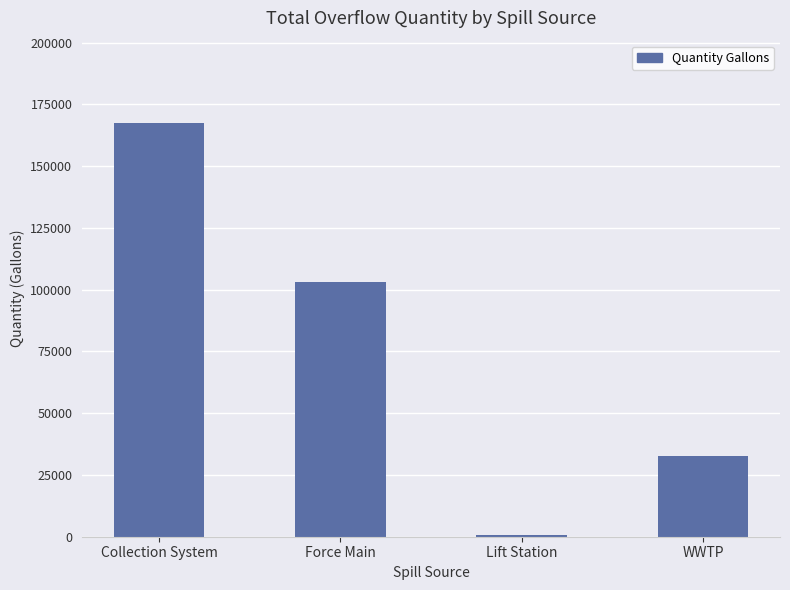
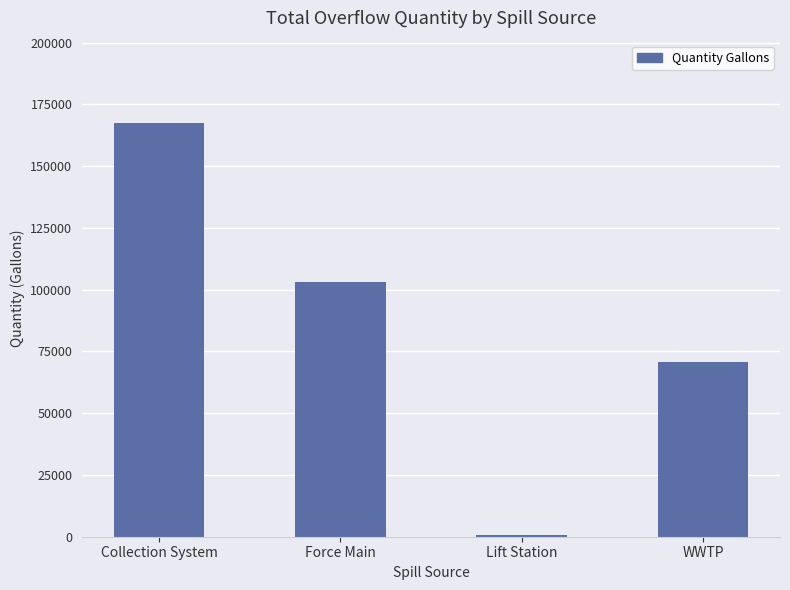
WWTP: 33000 -> 71000
